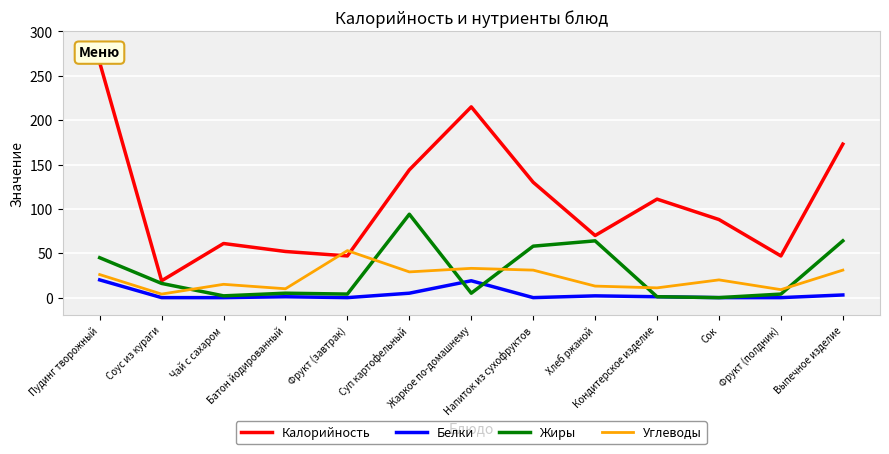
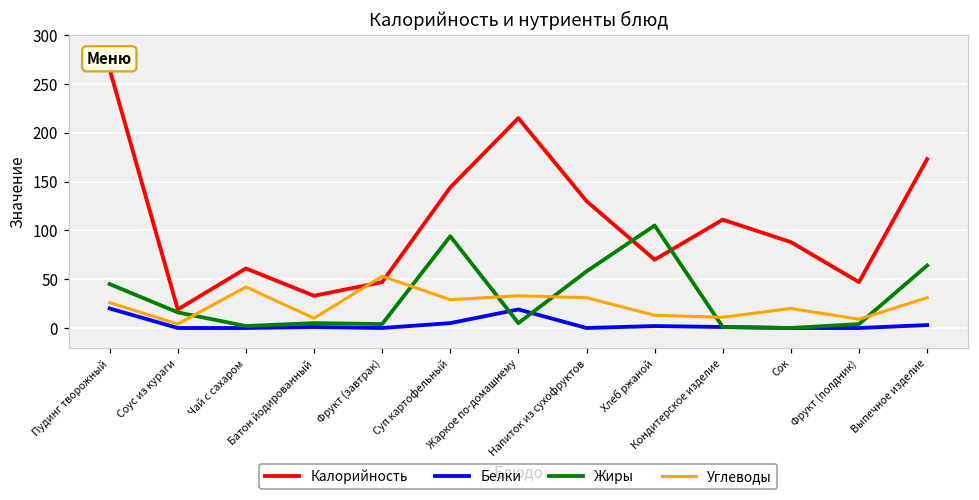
Углеводы, Чай с сахаром: 20 -> 40
Калорийность, Батон йодированный: 50 -> 30
Жиры, Хлеб ржаной: 60 -> 110
